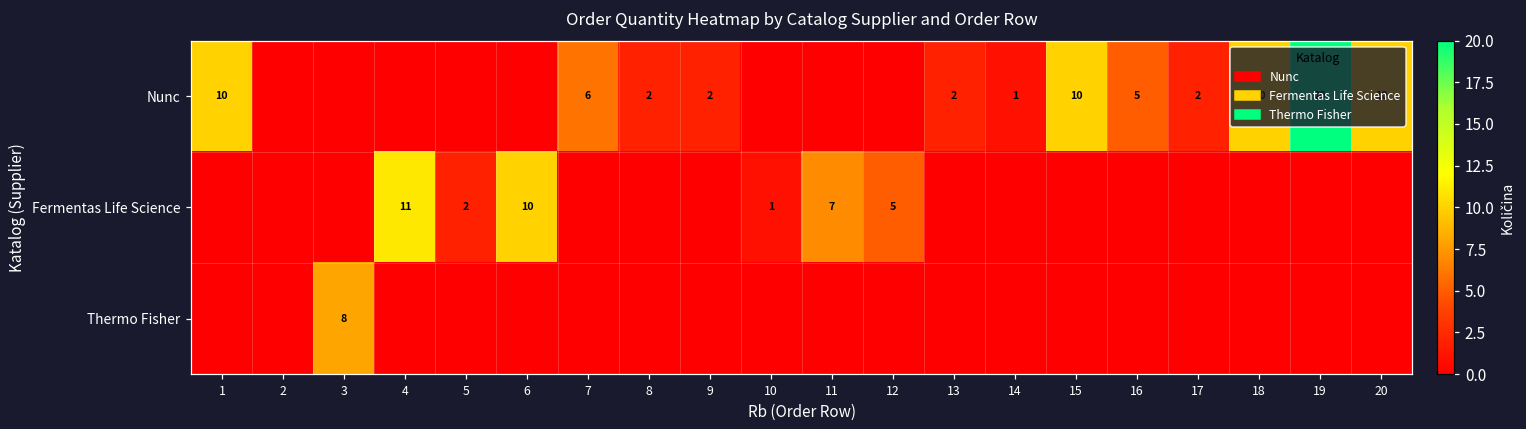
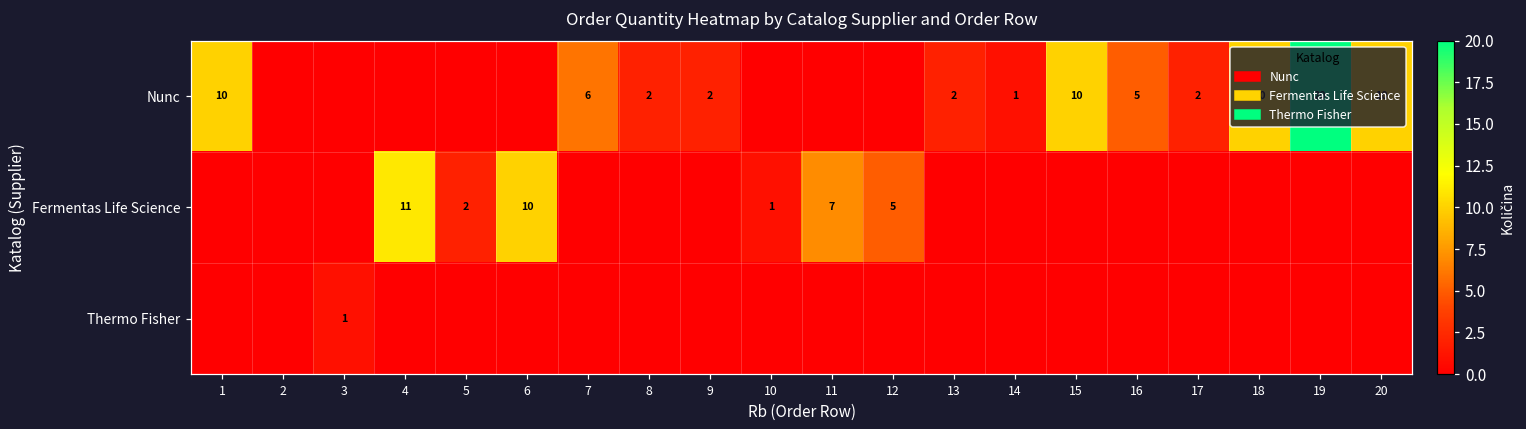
Thermo Fisher, 3: 8 -> 1
